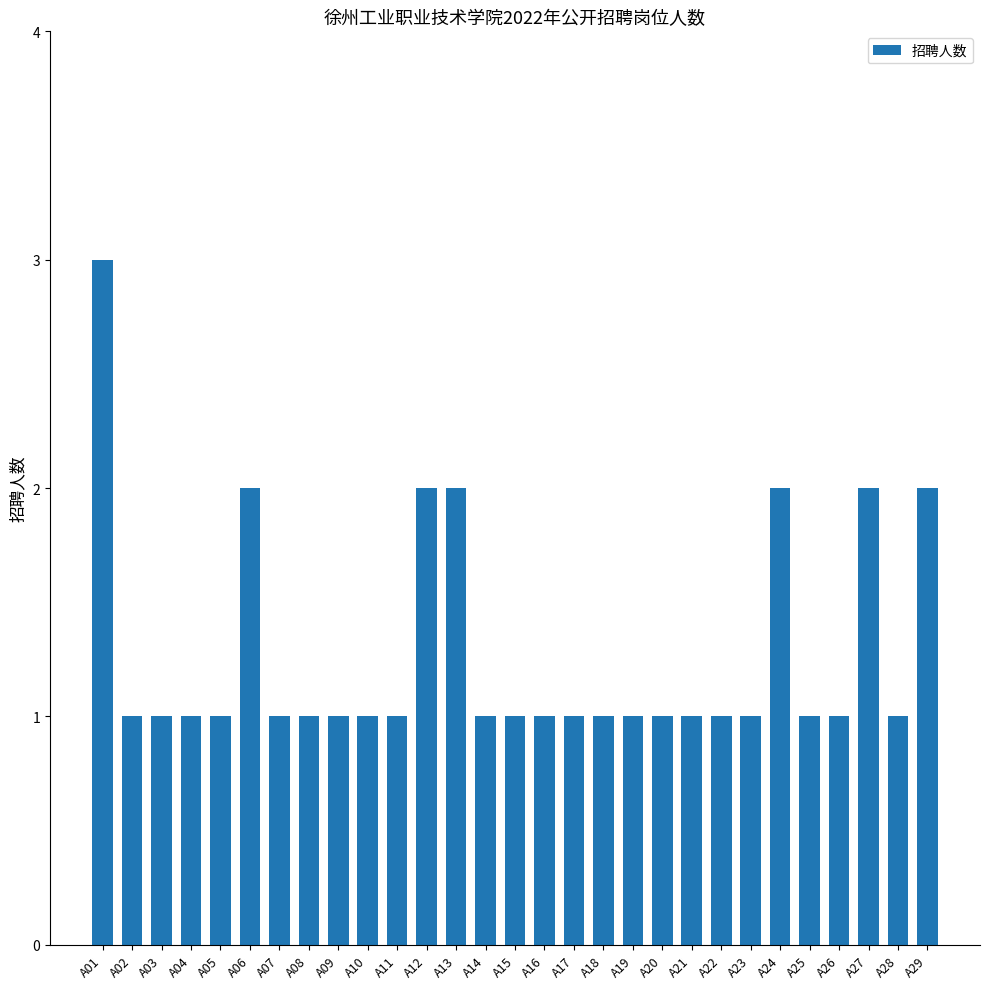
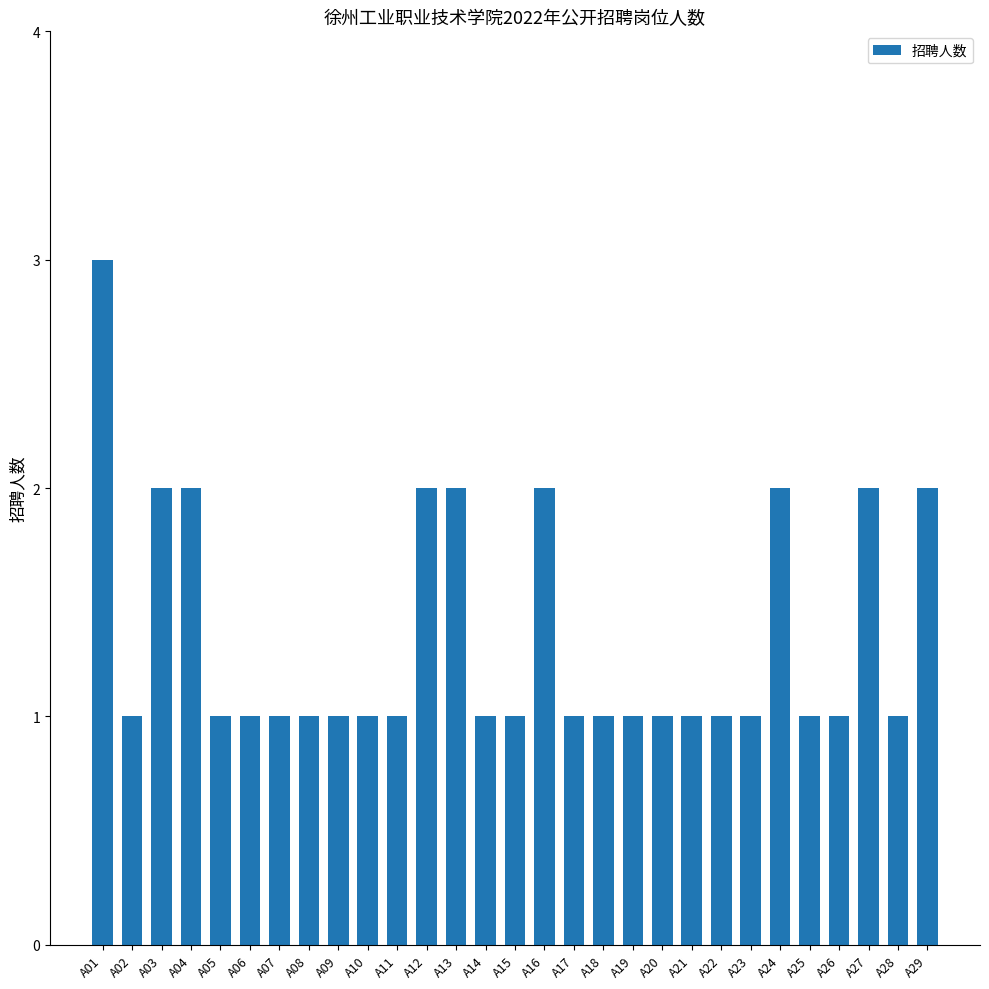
A03: 1 -> 2
A04: 1 -> 2
A06: 2 -> 1
A16: 1 -> 2
